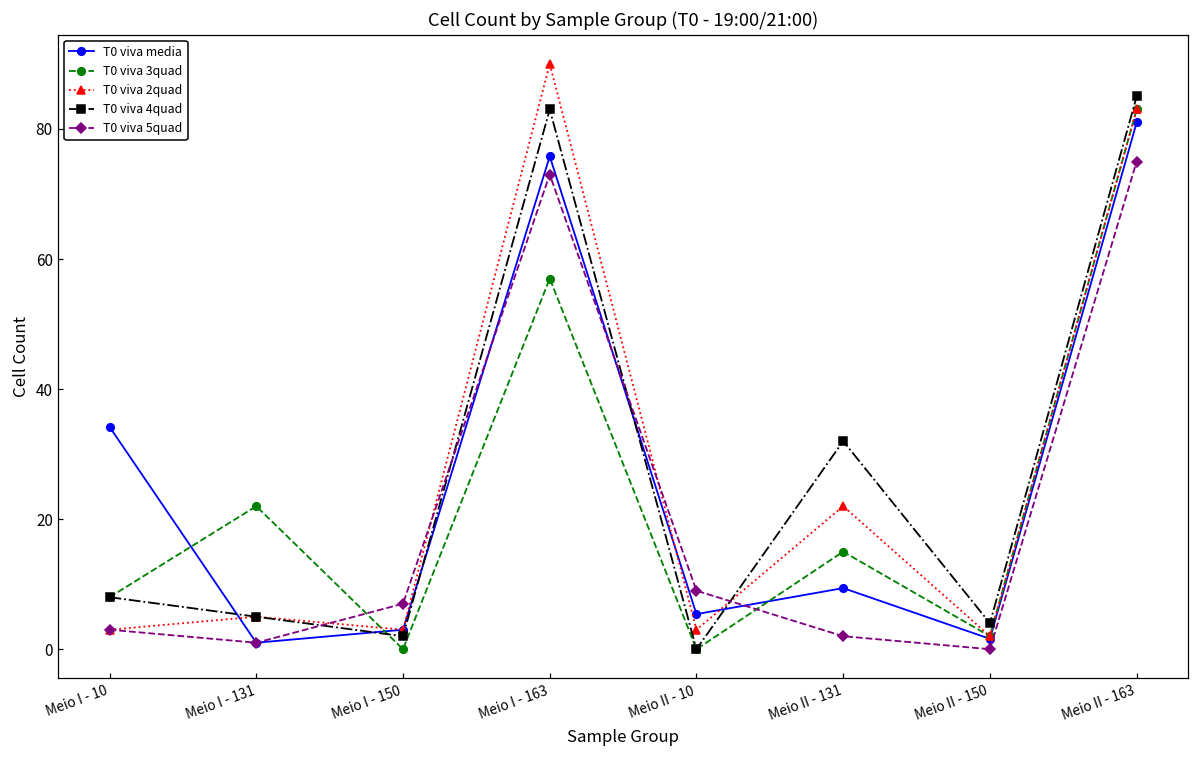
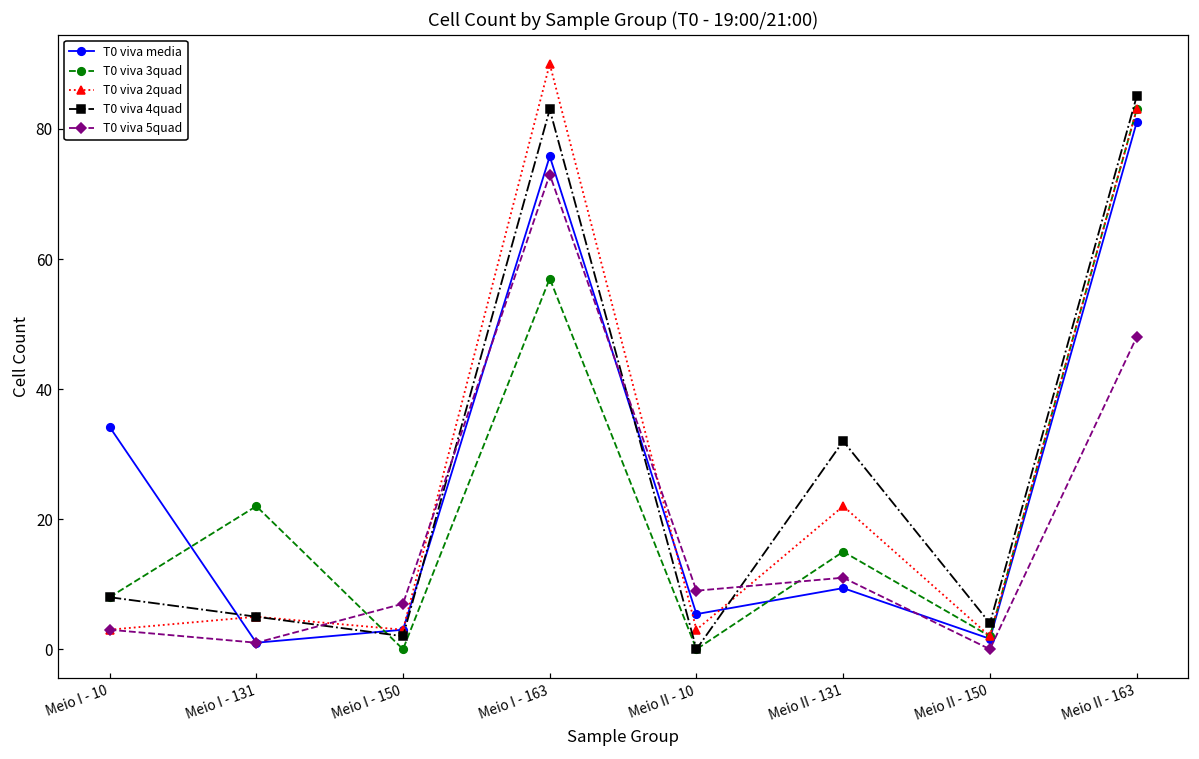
T0 viva 5quad, Meio II - 131: 2 -> 11
T0 viva 5quad, Meio II - 163: 75 -> 48
